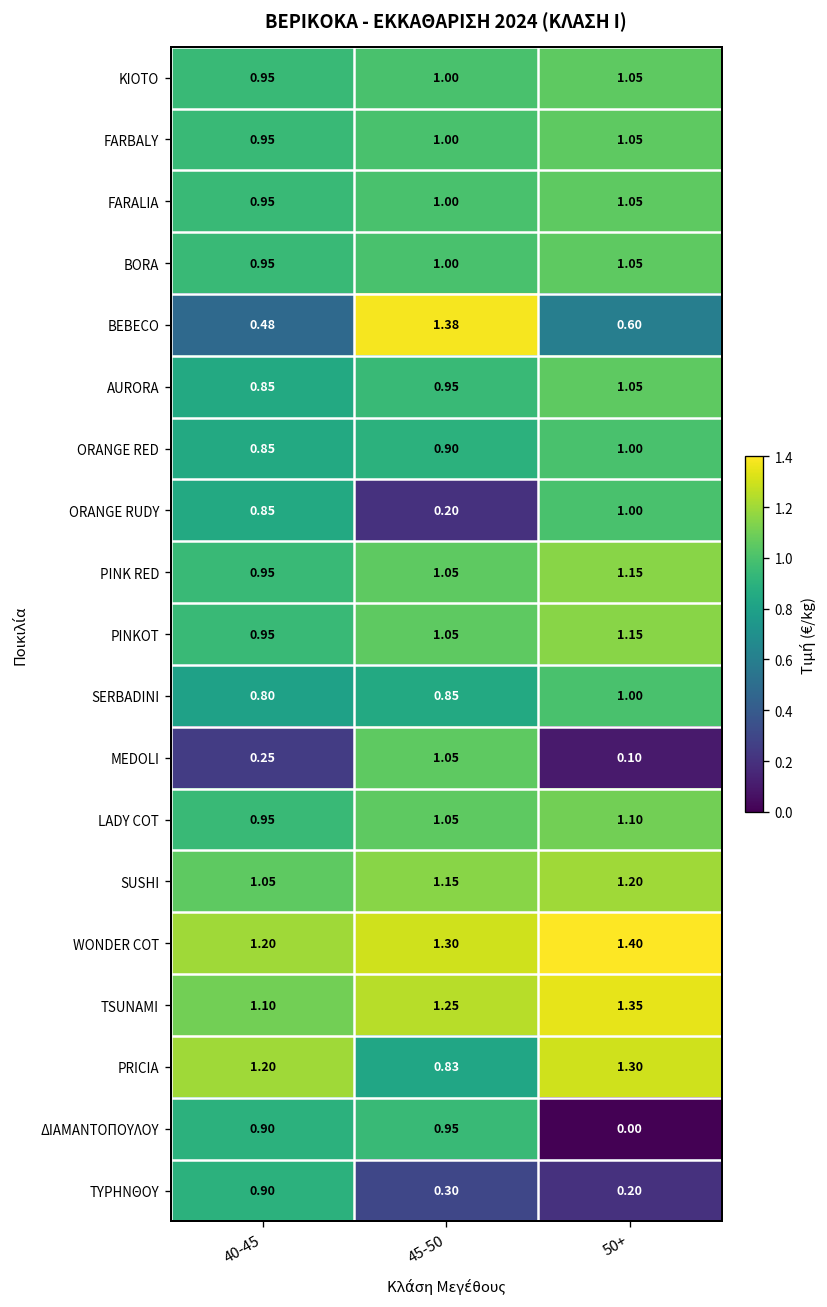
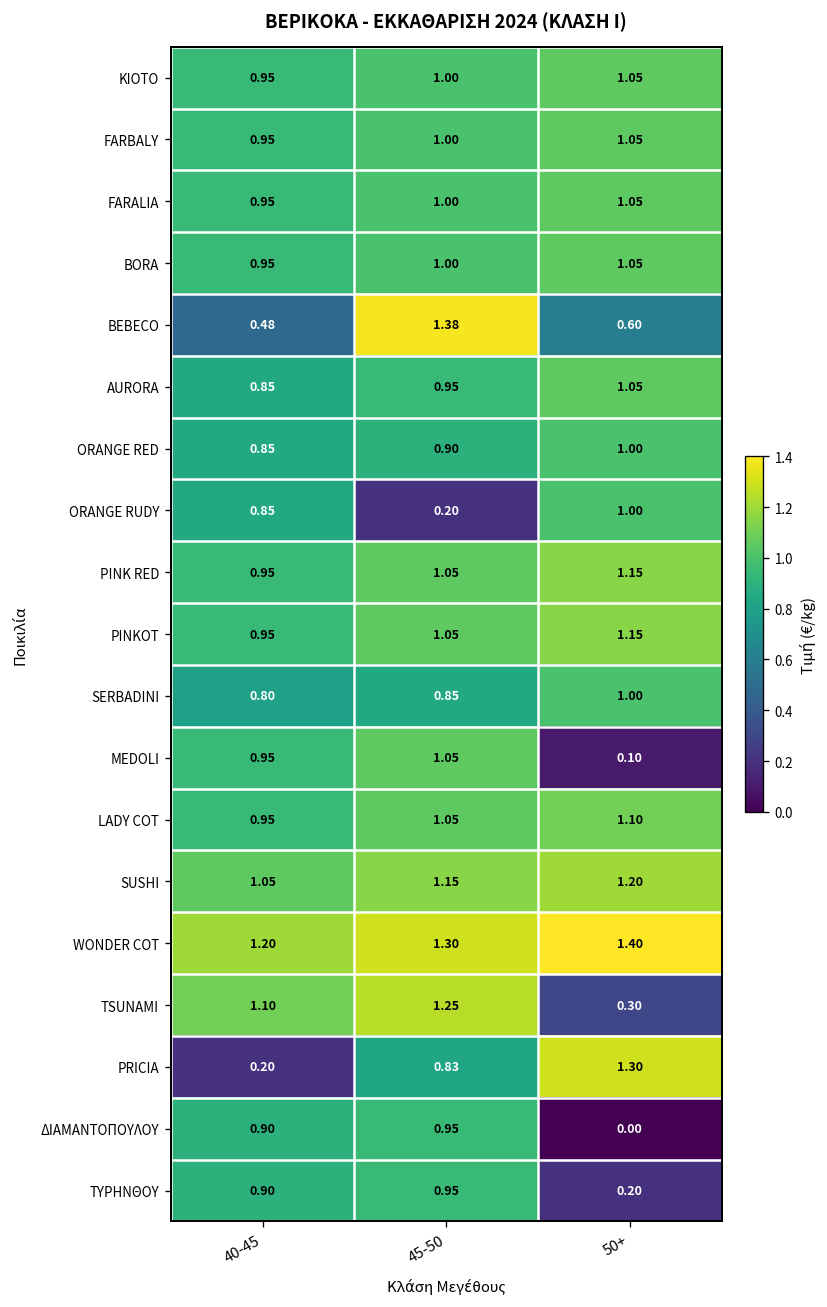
MEDOLI, 40-45: 0.25 -> 0.95
TSUNAMI, 50+: 1.35 -> 0.30
PRICIA, 40-45: 1.20 -> 0.20
ΤΥΡΗΝΘΟΥ, 45-50: 0.30 -> 0.95
